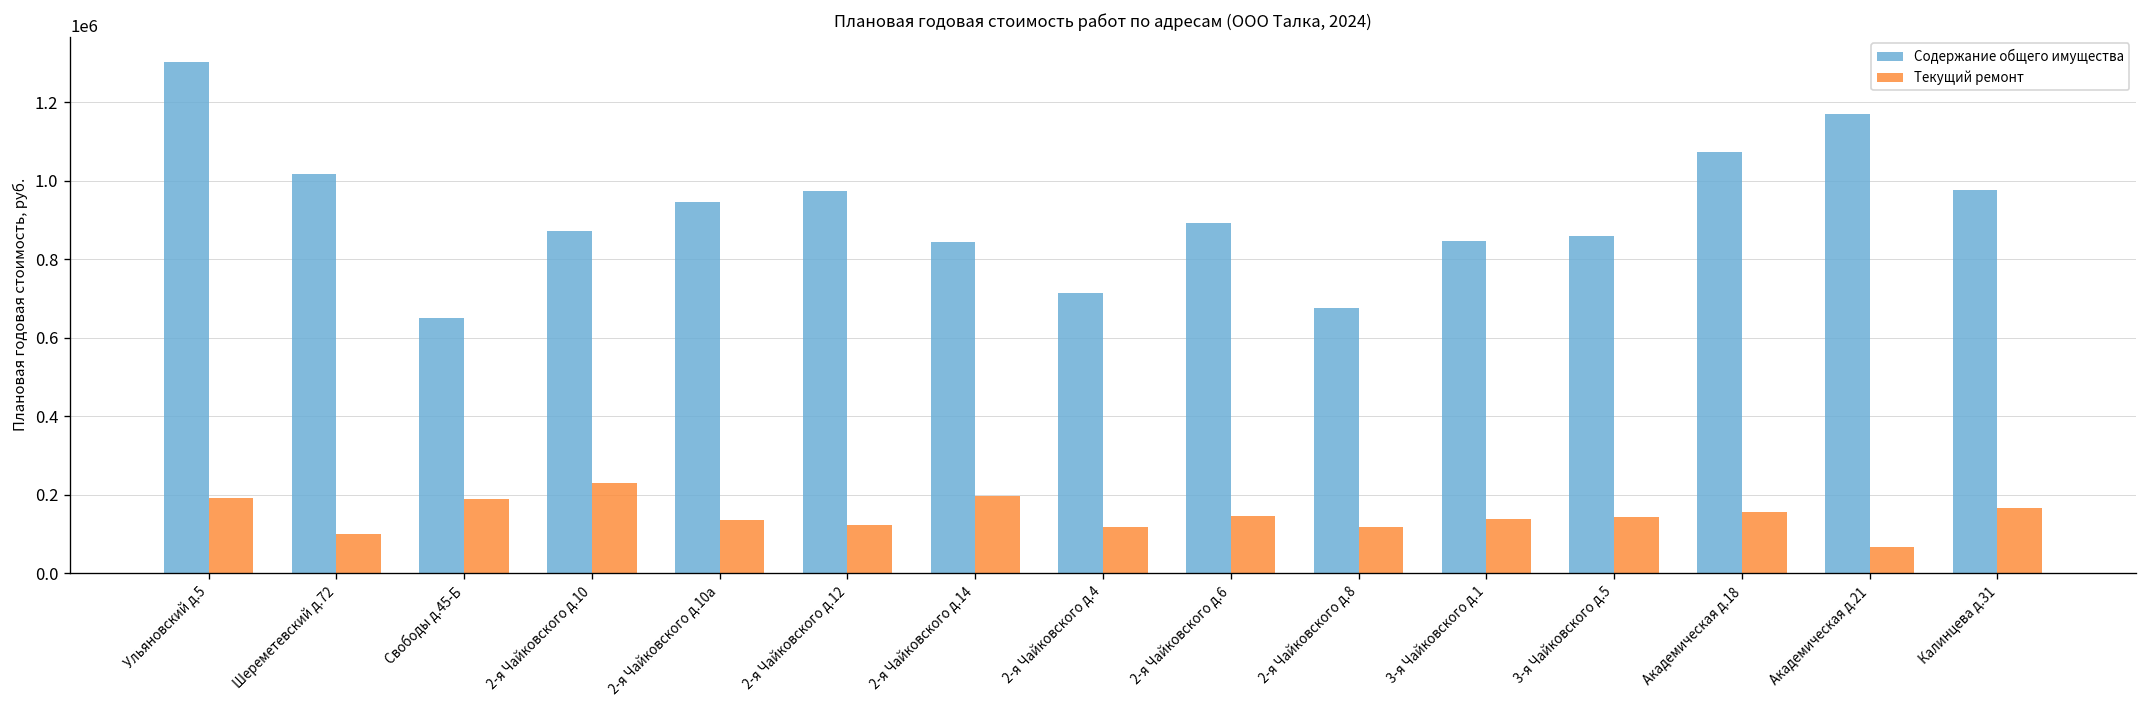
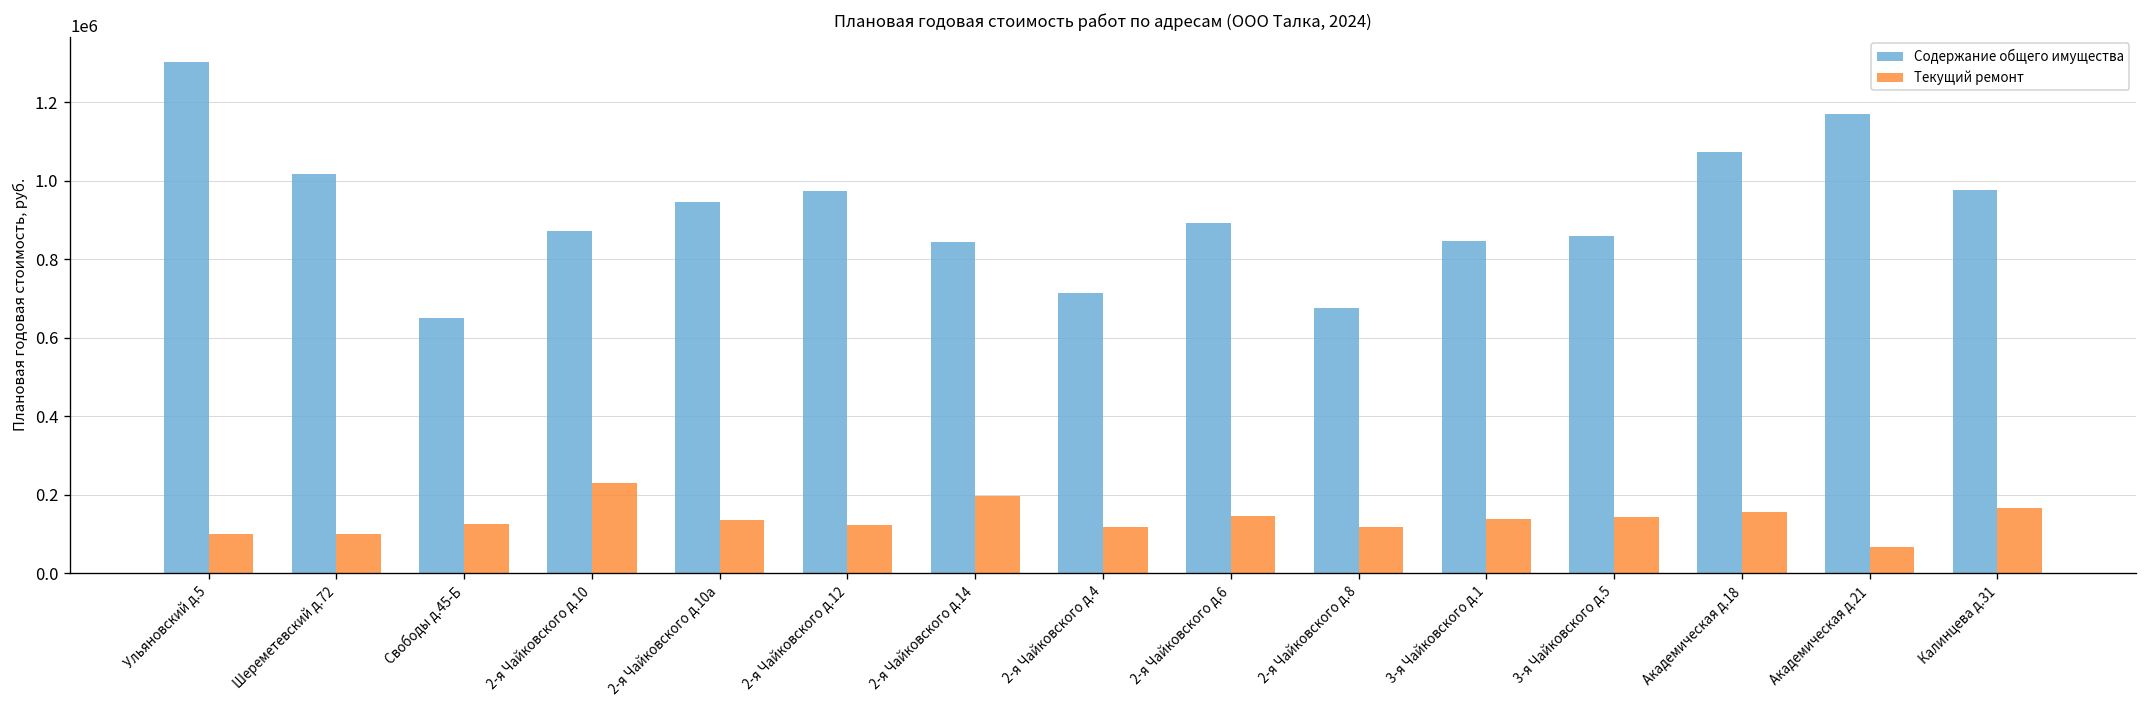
Текущий ремонт, Ульяновский д.5: 190000 -> 100000
Текущий ремонт, Свободы д.45-Б: 190000 -> 120000
